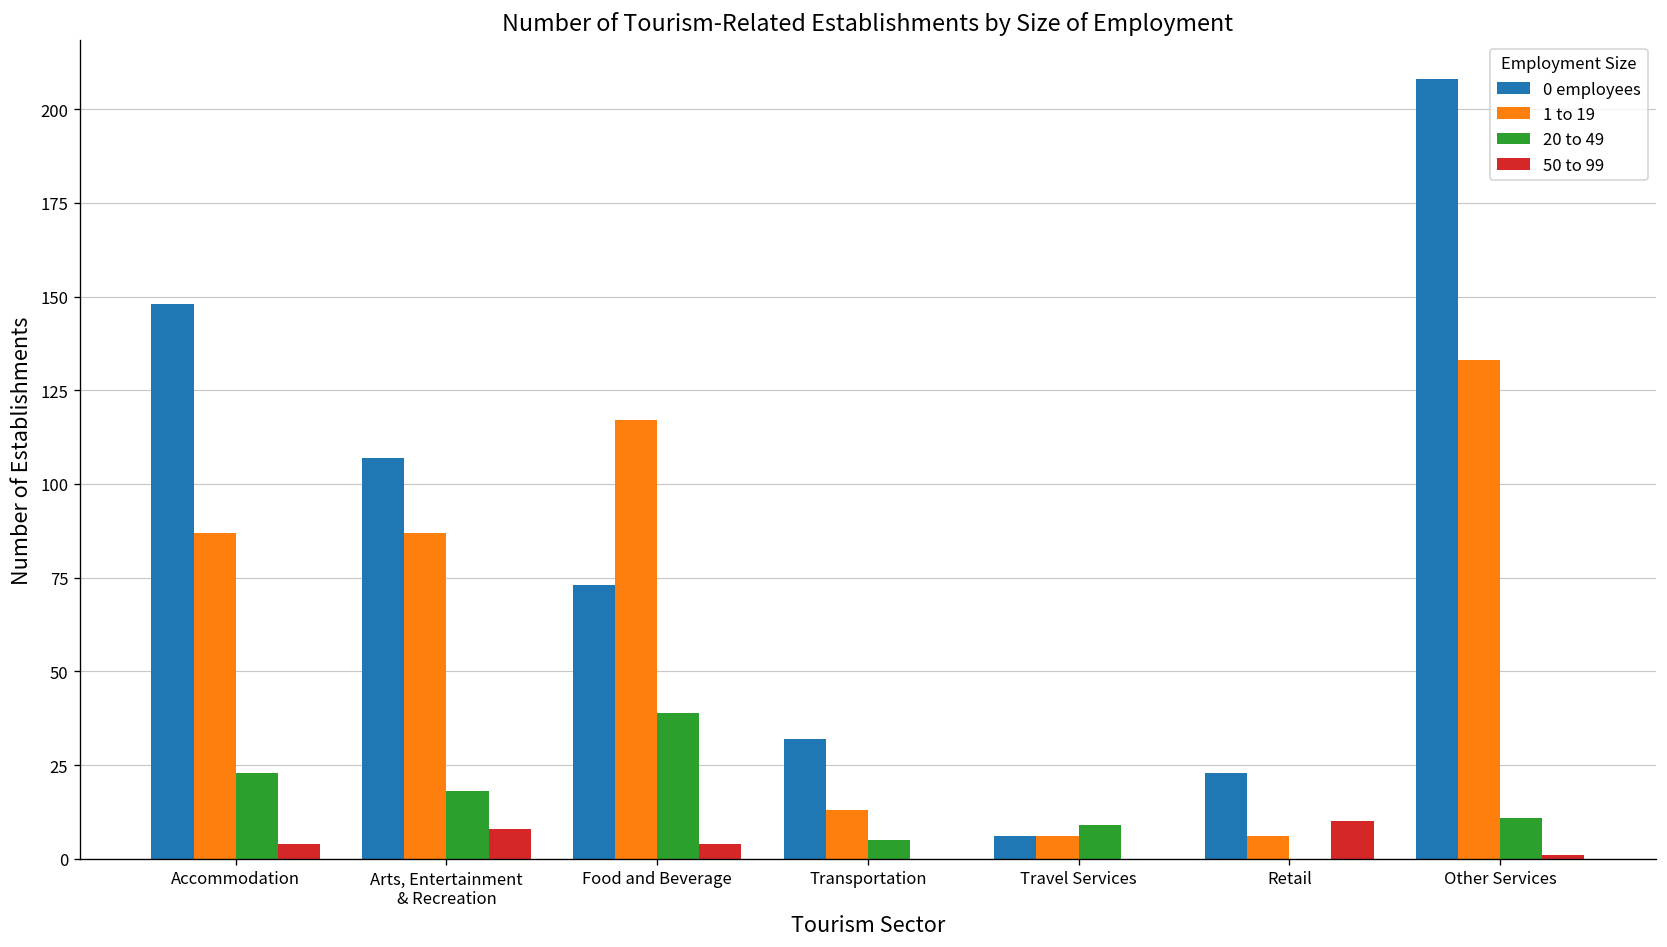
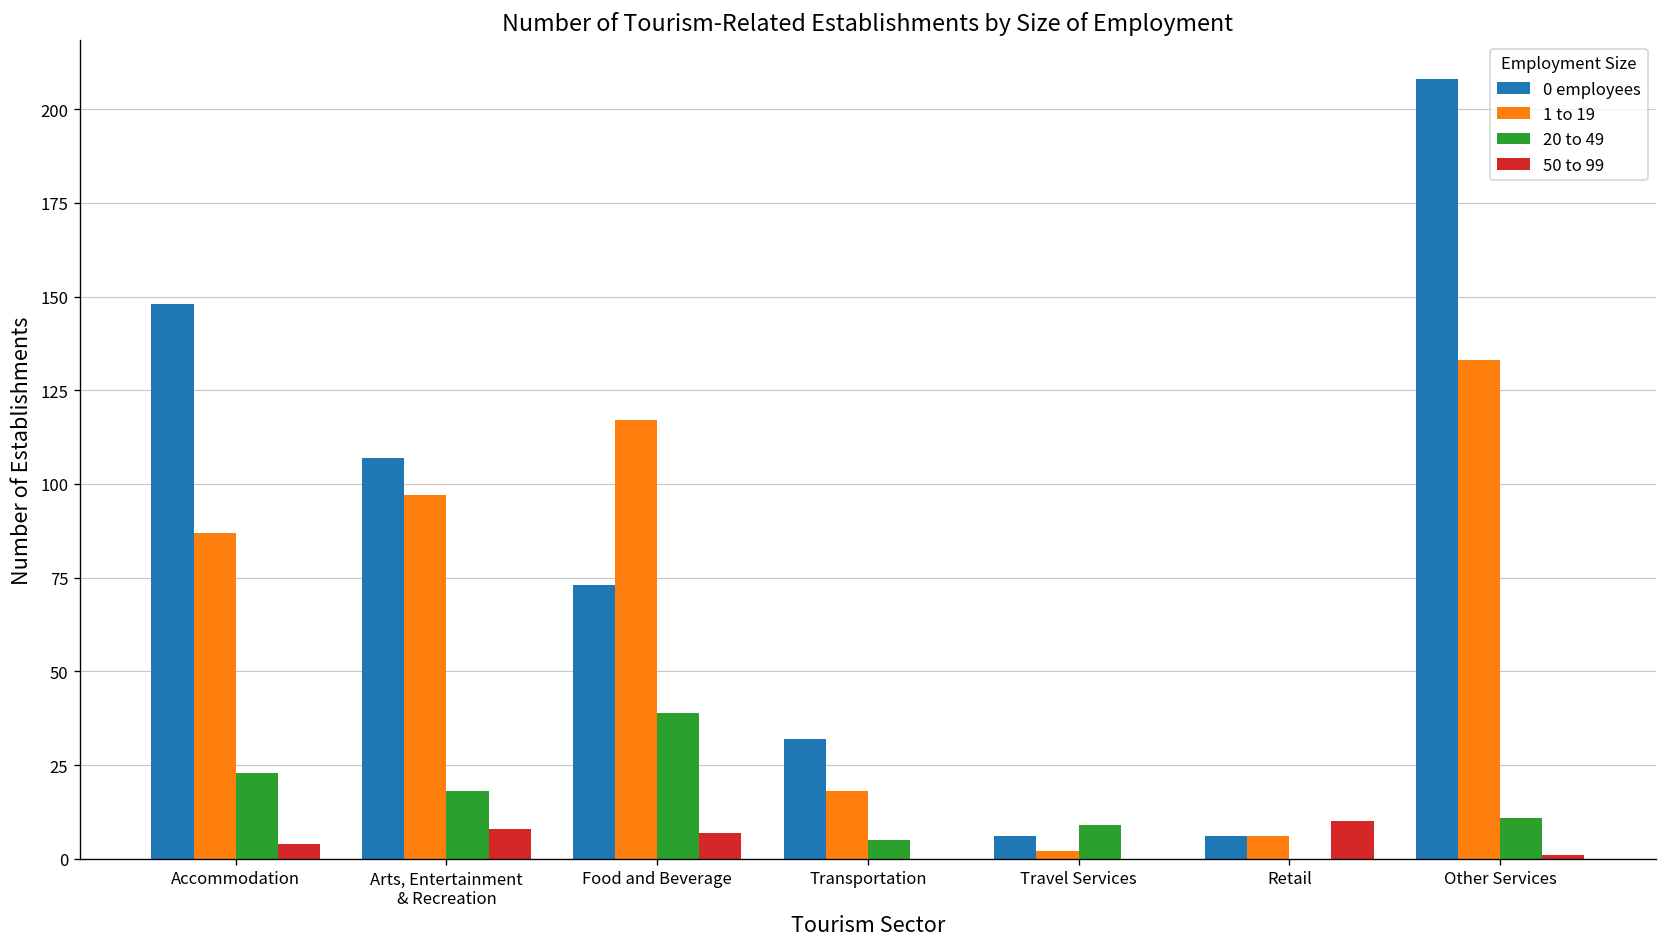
1 to 19, Arts, Entertainment & Recreation: 87 -> 97
50 to 99, Food and Beverage: 4 -> 7
1 to 19, Transportation: 13 -> 18
1 to 19, Travel Services: 6 -> 2
0 employees, Retail: 23 -> 6
